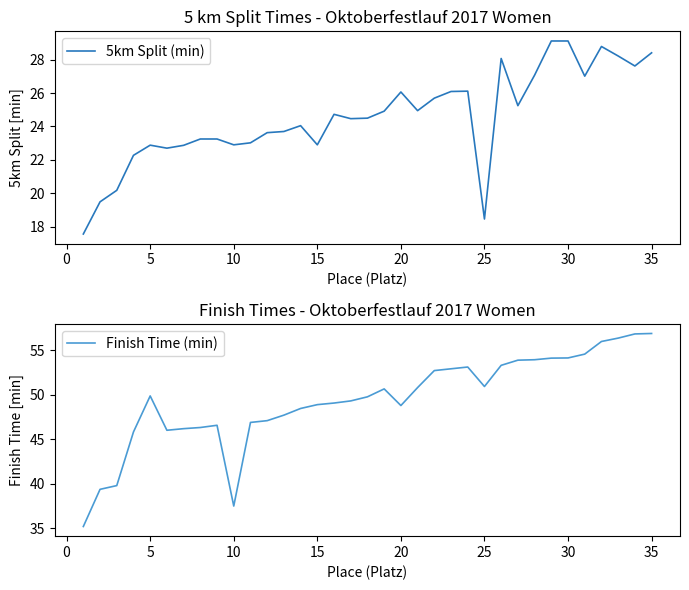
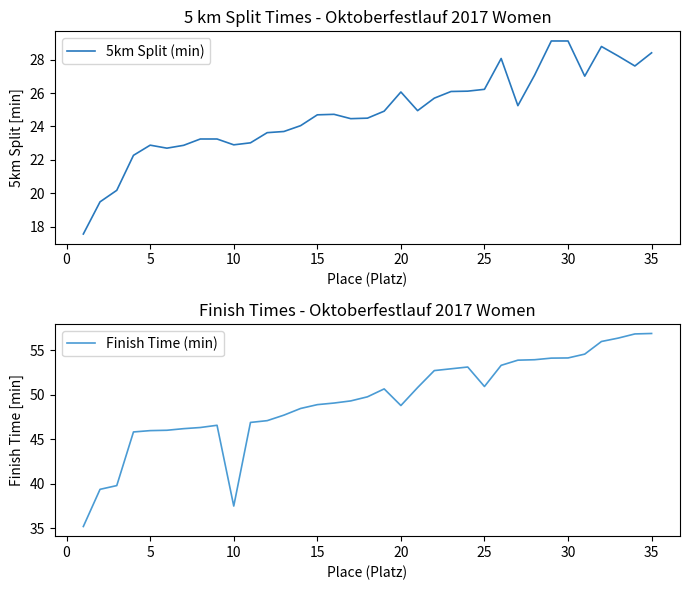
5 km Split Times - Oktoberfestlauf 2017 Women, 15: 22.9 -> 24.7
5 km Split Times - Oktoberfestlauf 2017 Women, 25: 18.5 -> 26.2
Finish Times - Oktoberfestlauf 2017 Women, 5: 50 -> 46
